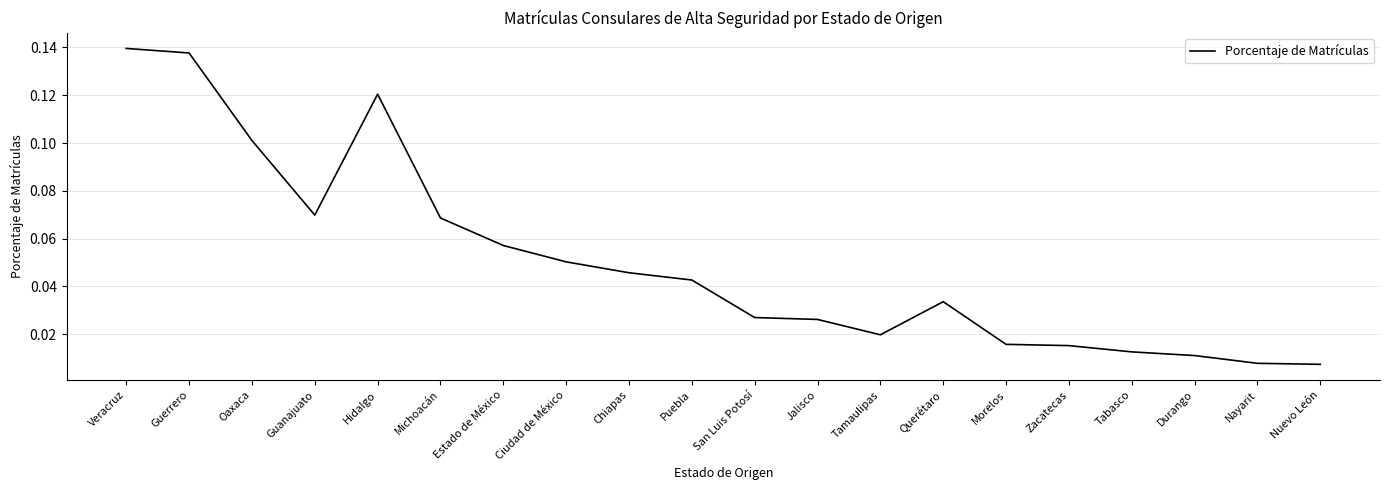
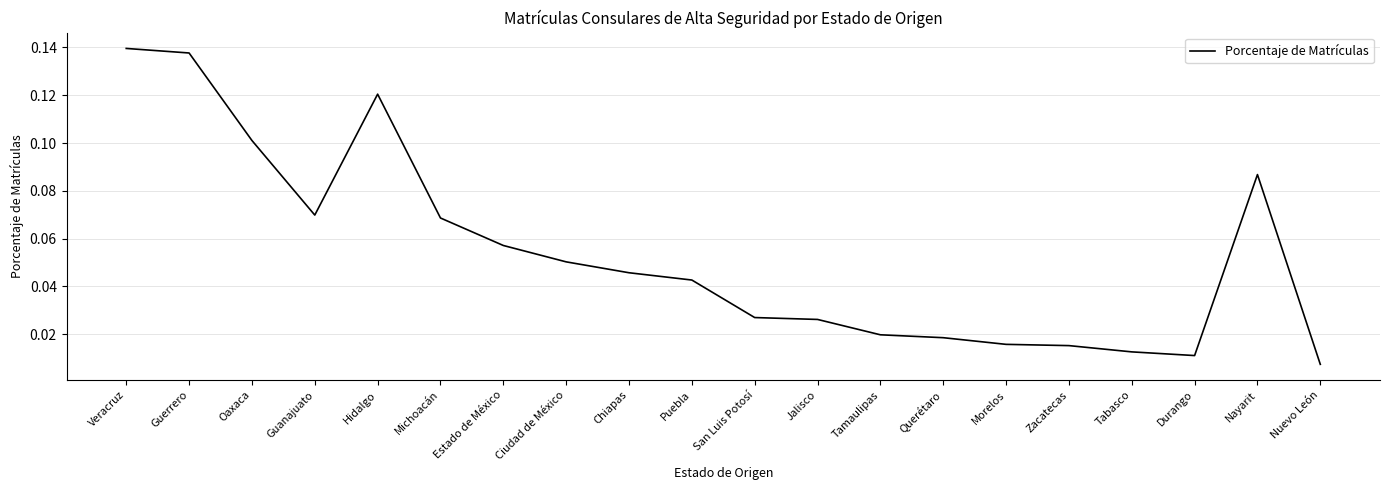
Querétaro: 0.034 -> 0.019
Nayarit: 0.008 -> 0.087
